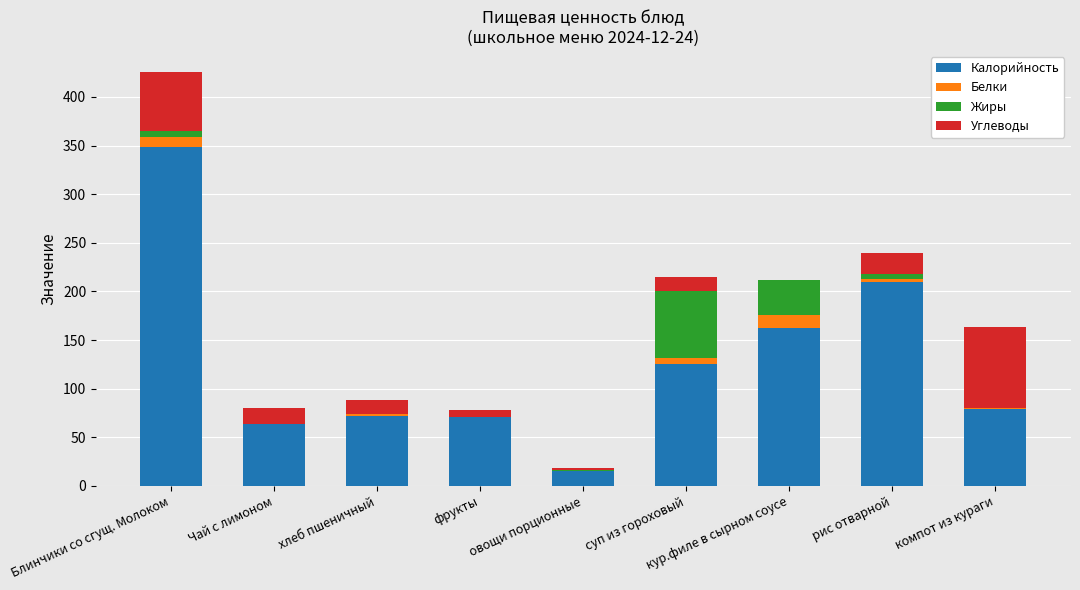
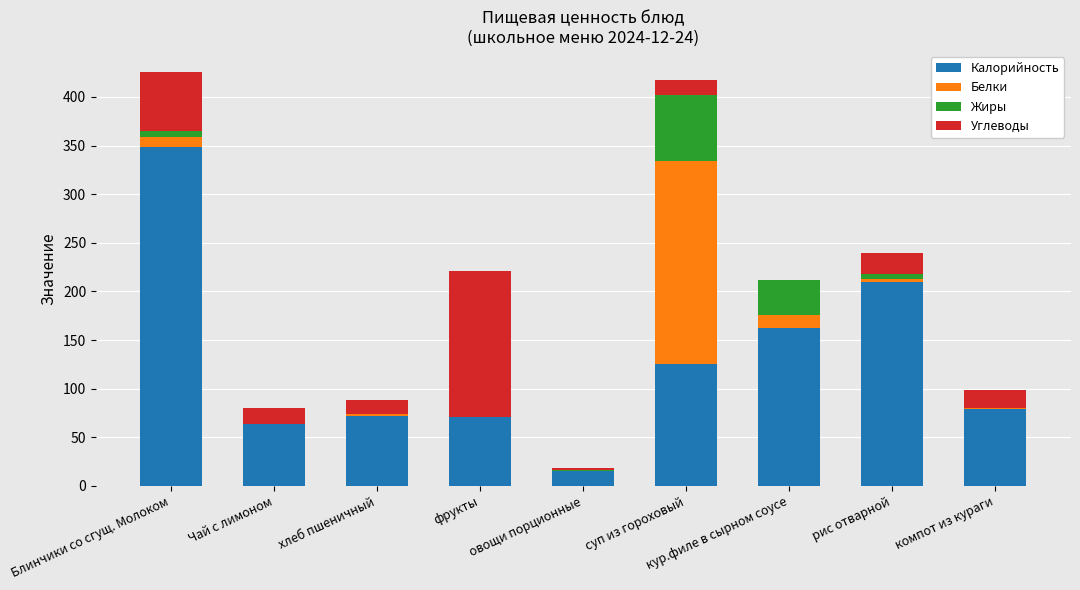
Углеводы, фрукты: 10 -> 150
Белки, суп из гороховый: 10 -> 210
Углеводы, компот из кураги: 80 -> 20
